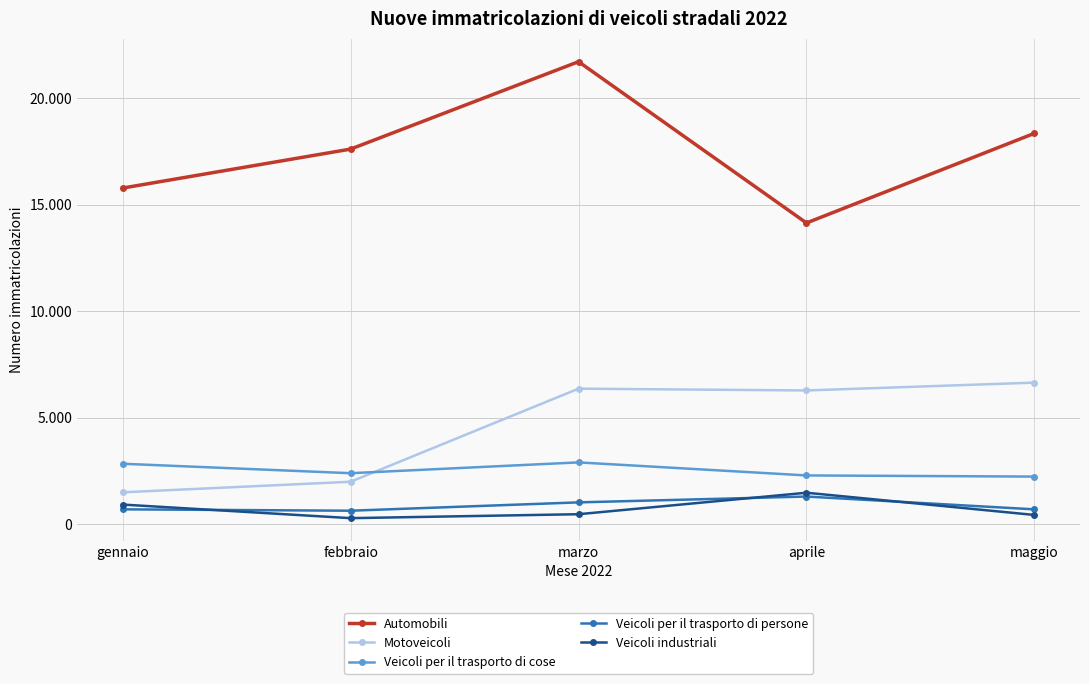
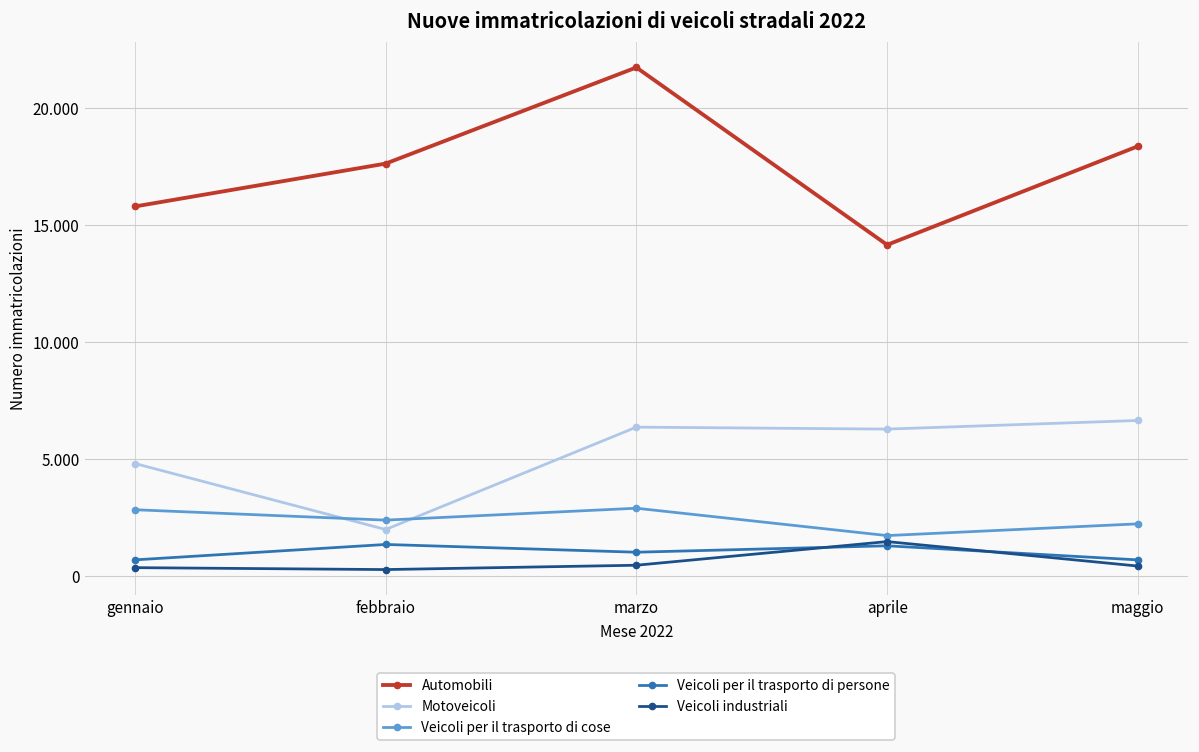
Motoveicoli, gennaio: 1.5 -> 4.8
Veicoli industriali, gennaio: 0.9 -> 0.4
Veicoli per il trasporto di persone, febbraio: 0.6 -> 1.4
Veicoli per il trasporto di cose, aprile: 2.3 -> 1.7
